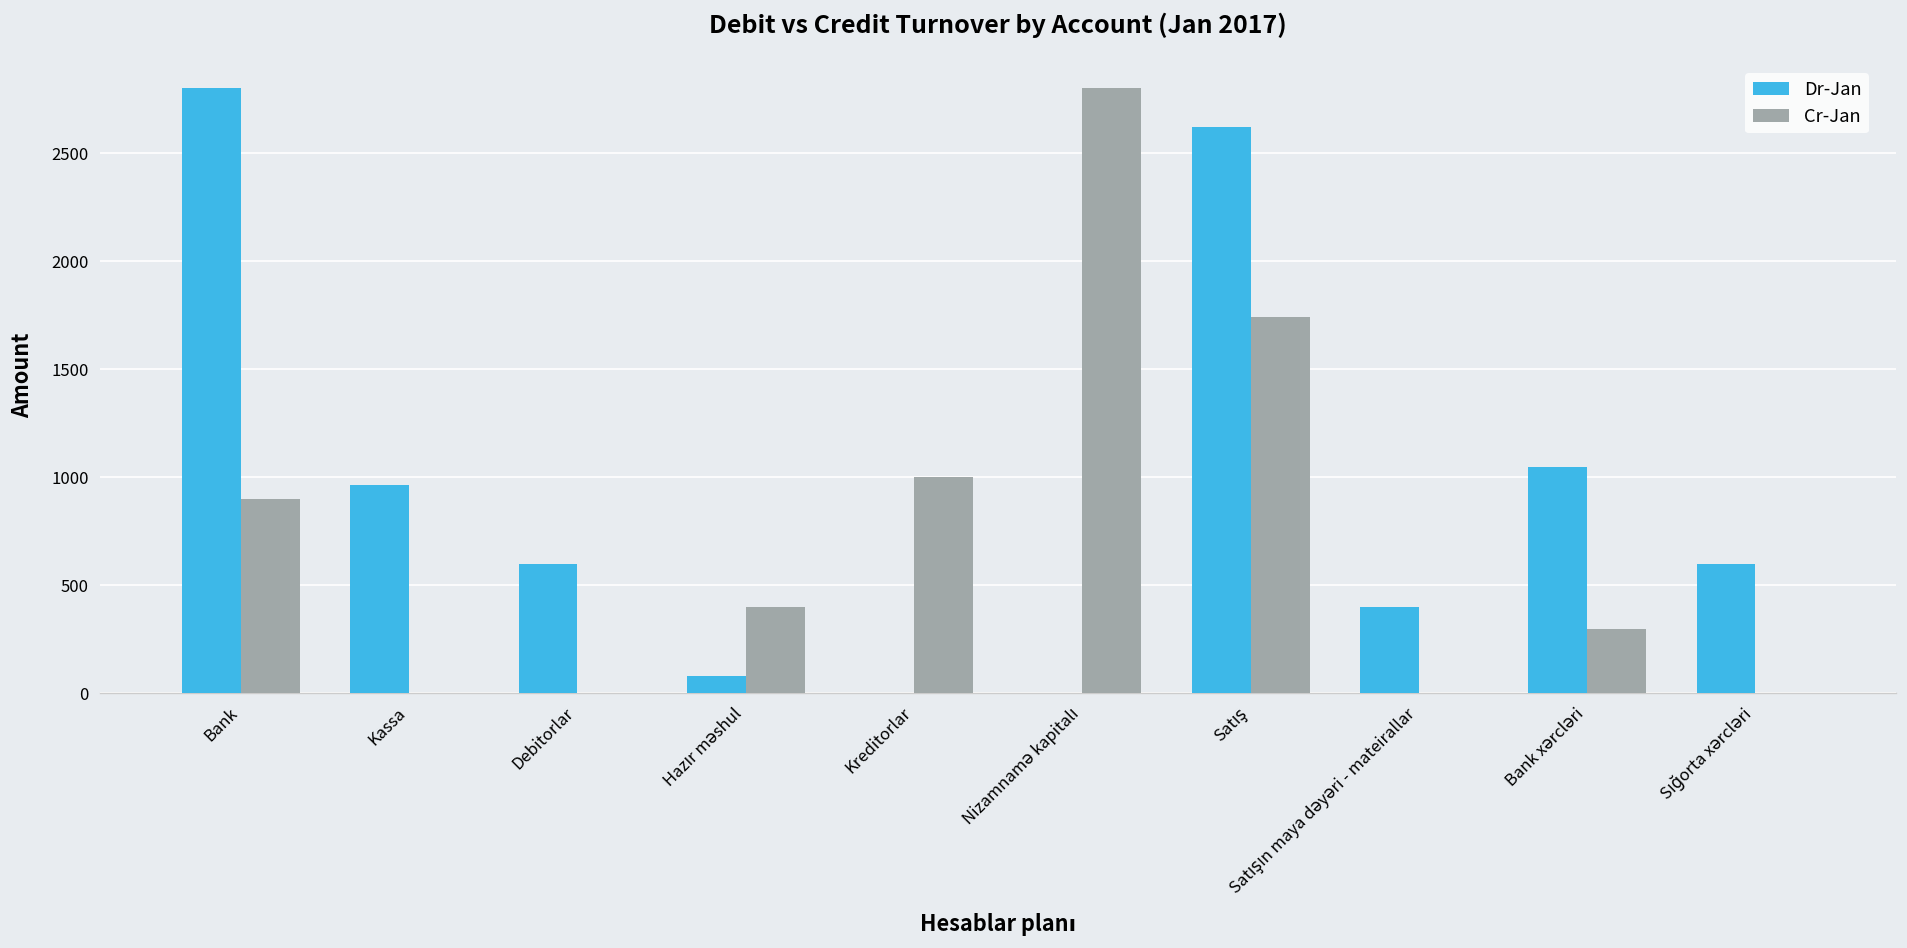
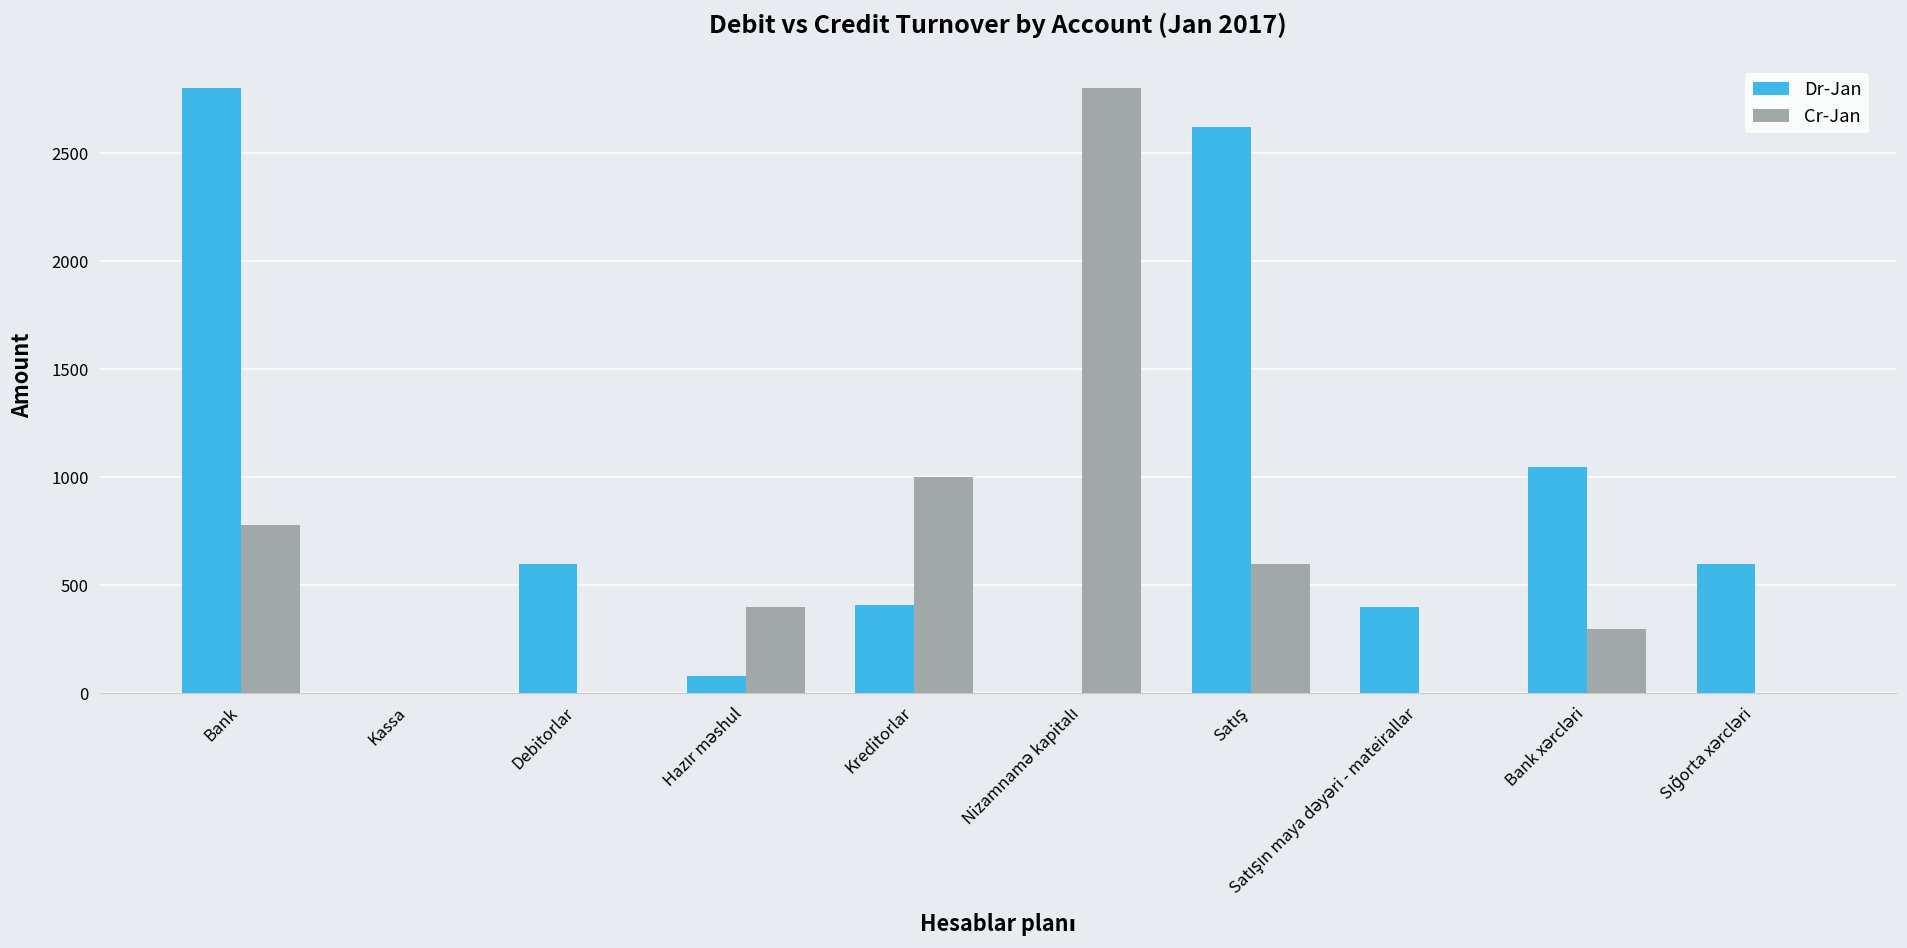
Cr-Jan, Bank: 900 -> 780
Dr-Jan, Kassa: 960 -> 0
Dr-Jan, Kreditorlar: 0 -> 410
Cr-Jan, Satış: 1740 -> 600
